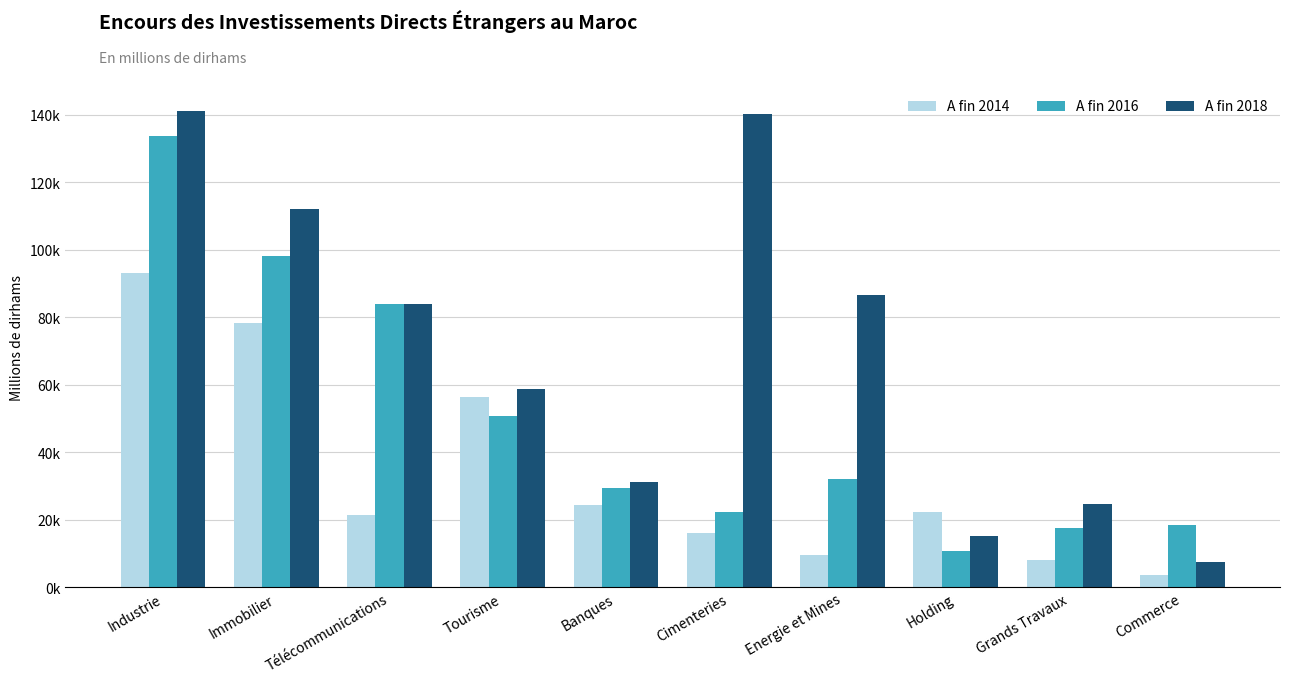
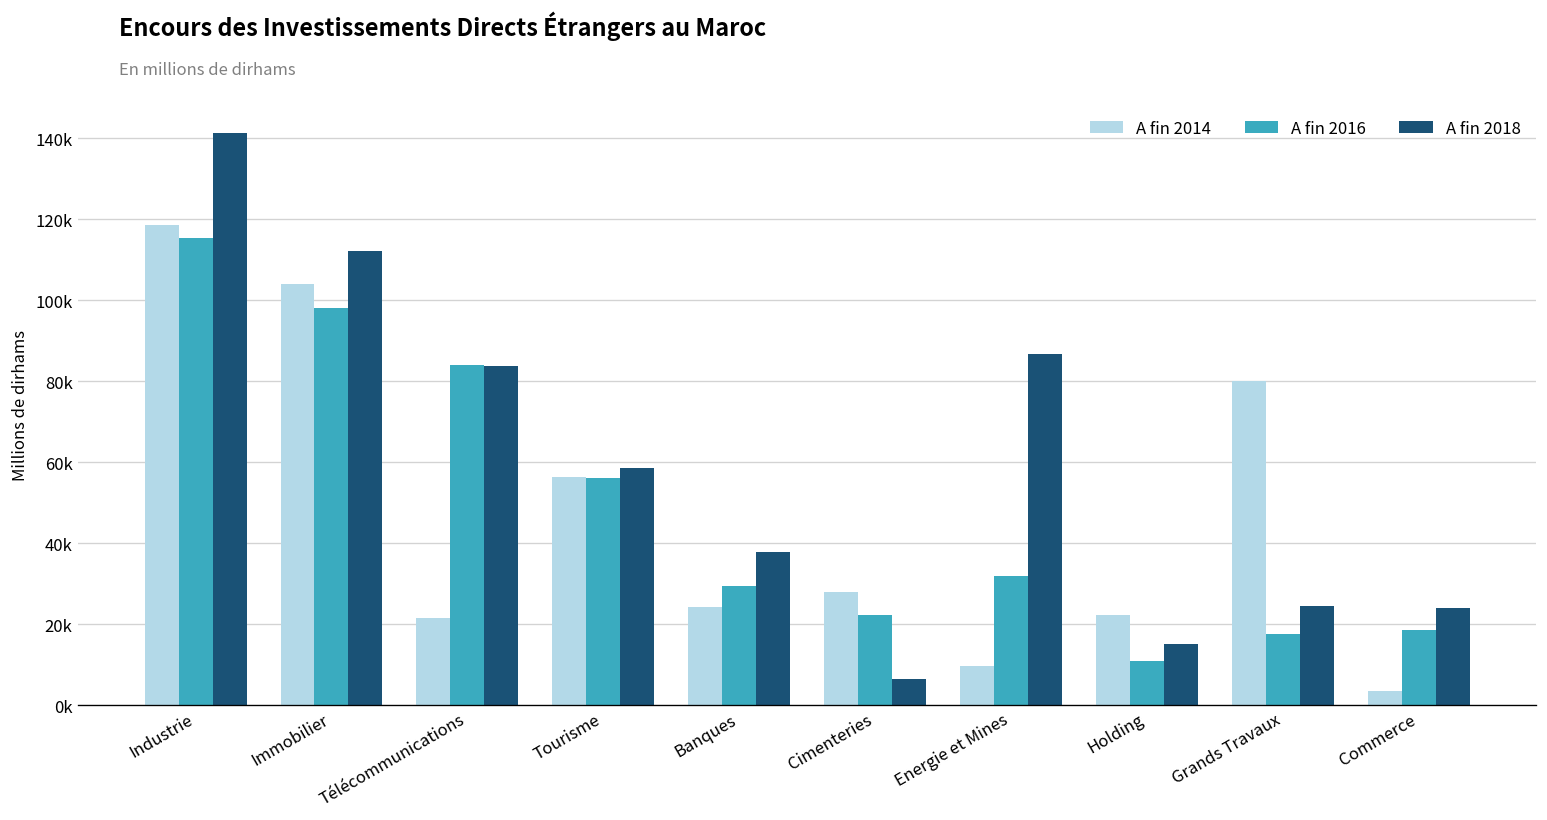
A fin 2014, Industrie: 93000 -> 118000
A fin 2016, Industrie: 134000 -> 115000
A fin 2014, Immobilier: 78000 -> 104000
A fin 2016, Tourisme: 51000 -> 56000
A fin 2018, Banques: 31000 -> 38000
A fin 2014, Cimenteries: 16000 -> 28000
A fin 2018, Cimenteries: 140000 -> 7000
A fin 2014, Grands Travaux: 8000 -> 80000
A fin 2018, Commerce: 8000 -> 24000
